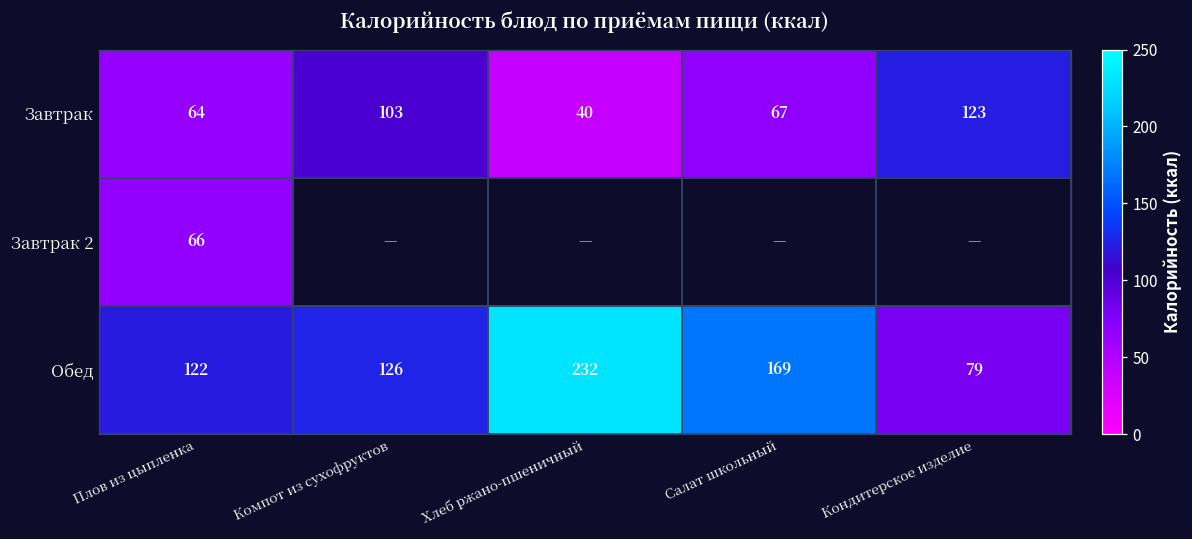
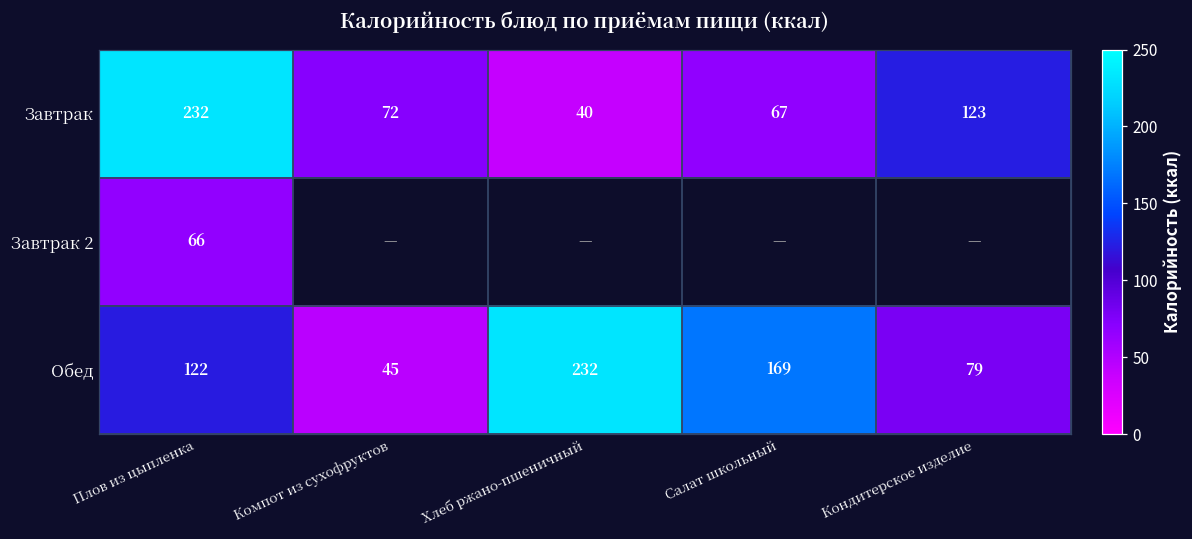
Завтрак, Плов из цыпленка: 64 -> 232
Завтрак, Компот из сухофруктов: 103 -> 72
Обед, Компот из сухофруктов: 126 -> 45
